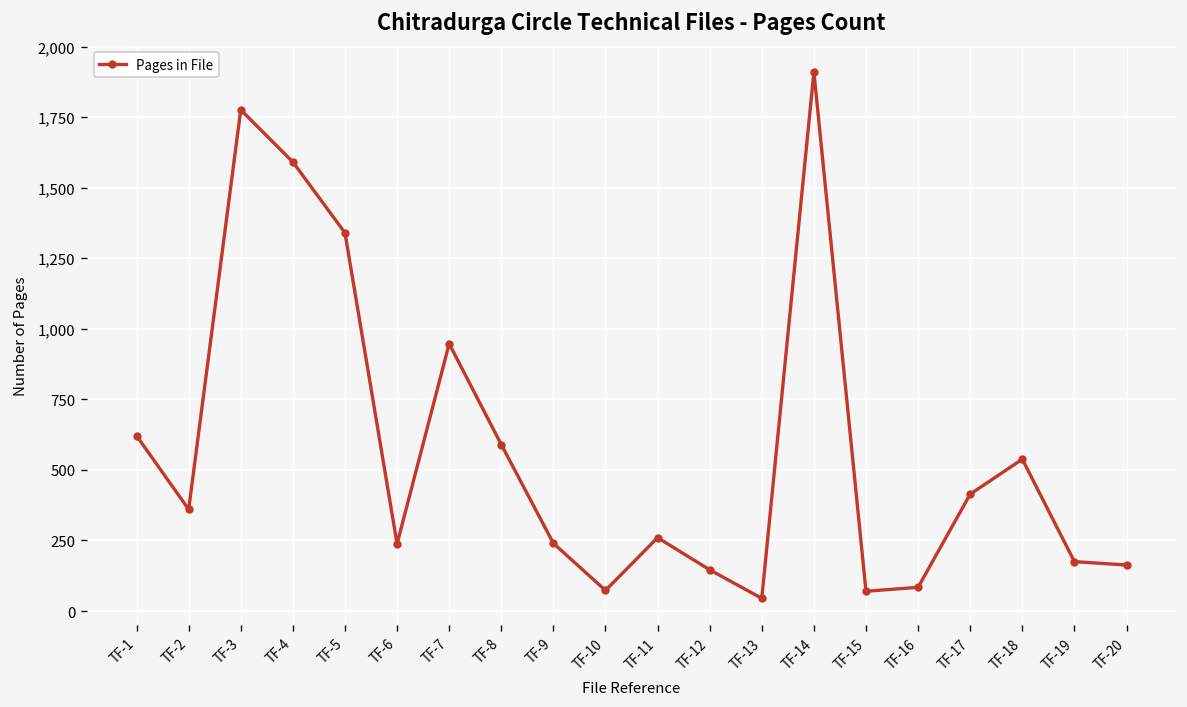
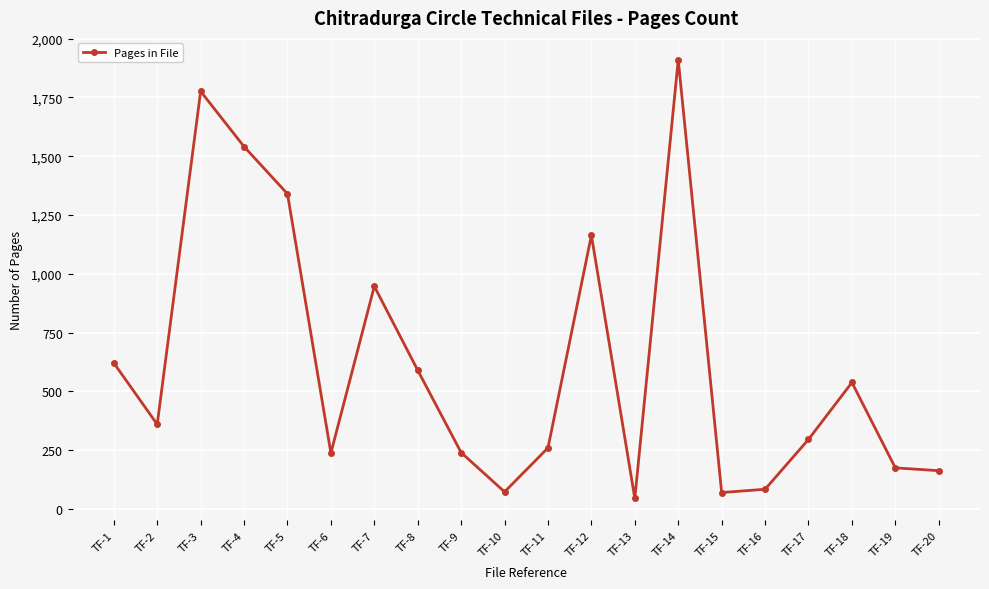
TF-4: 1,590 -> 1,540
TF-12: 150 -> 1,160
TF-17: 410 -> 300
